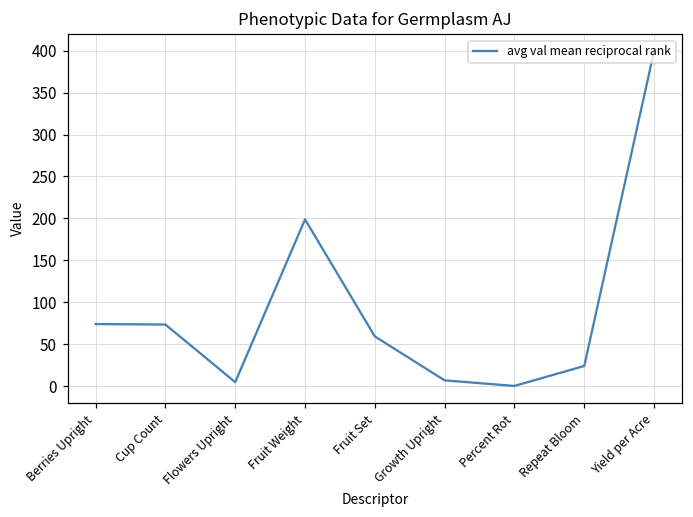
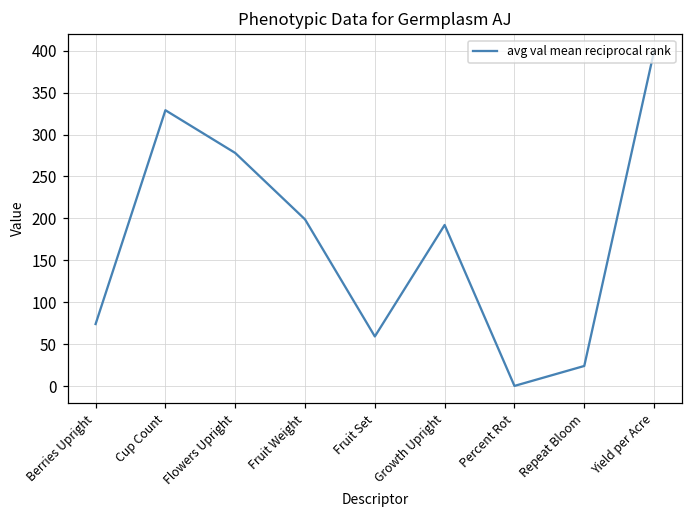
Cup Count: 70 -> 330
Flowers Upright: 0 -> 280
Growth Upright: 10 -> 190
